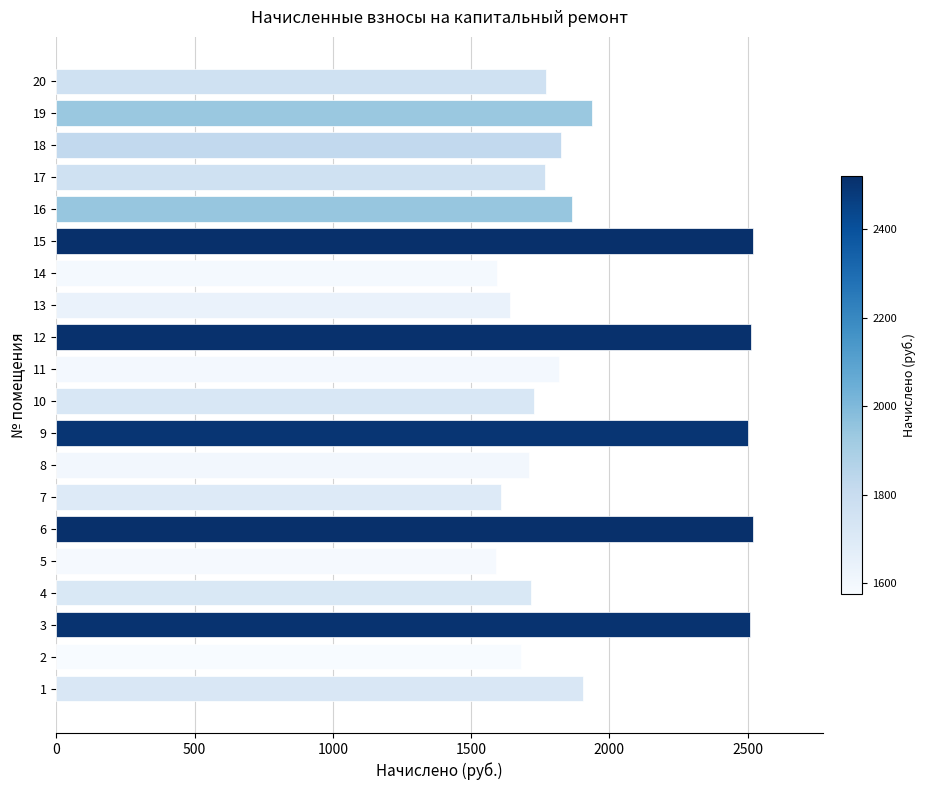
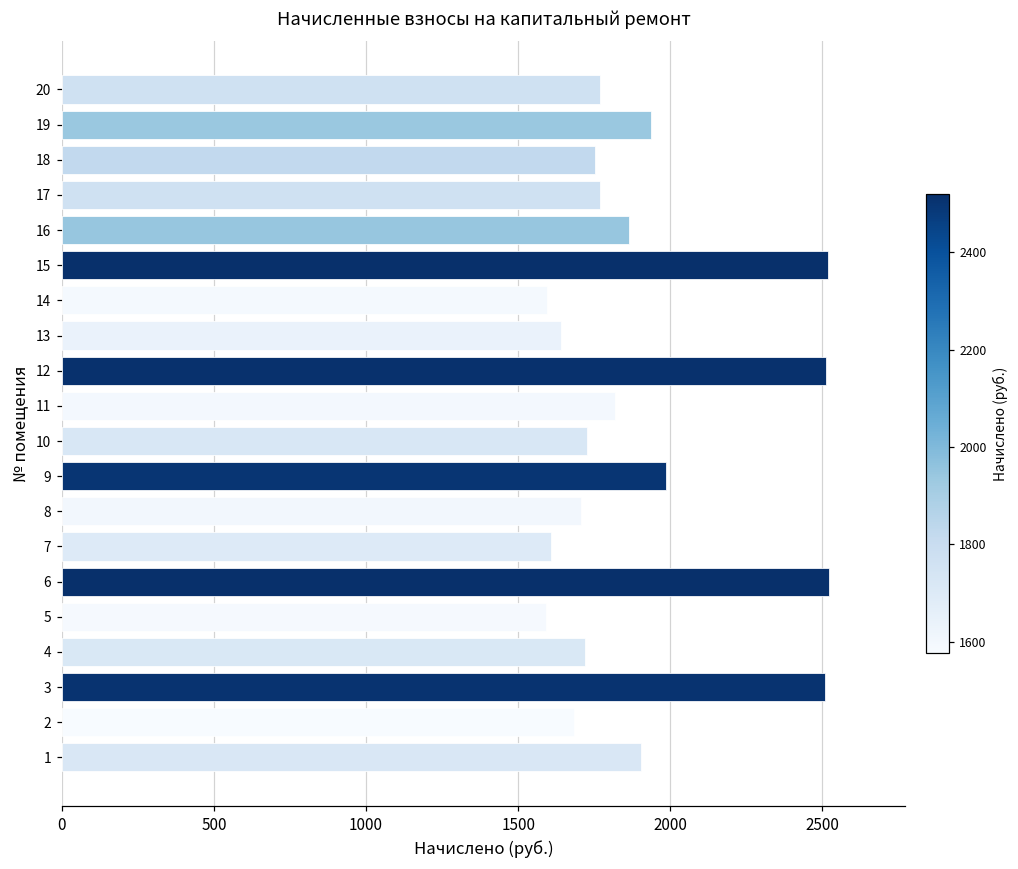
18: 1830 -> 1750
9: 2500 -> 1980
